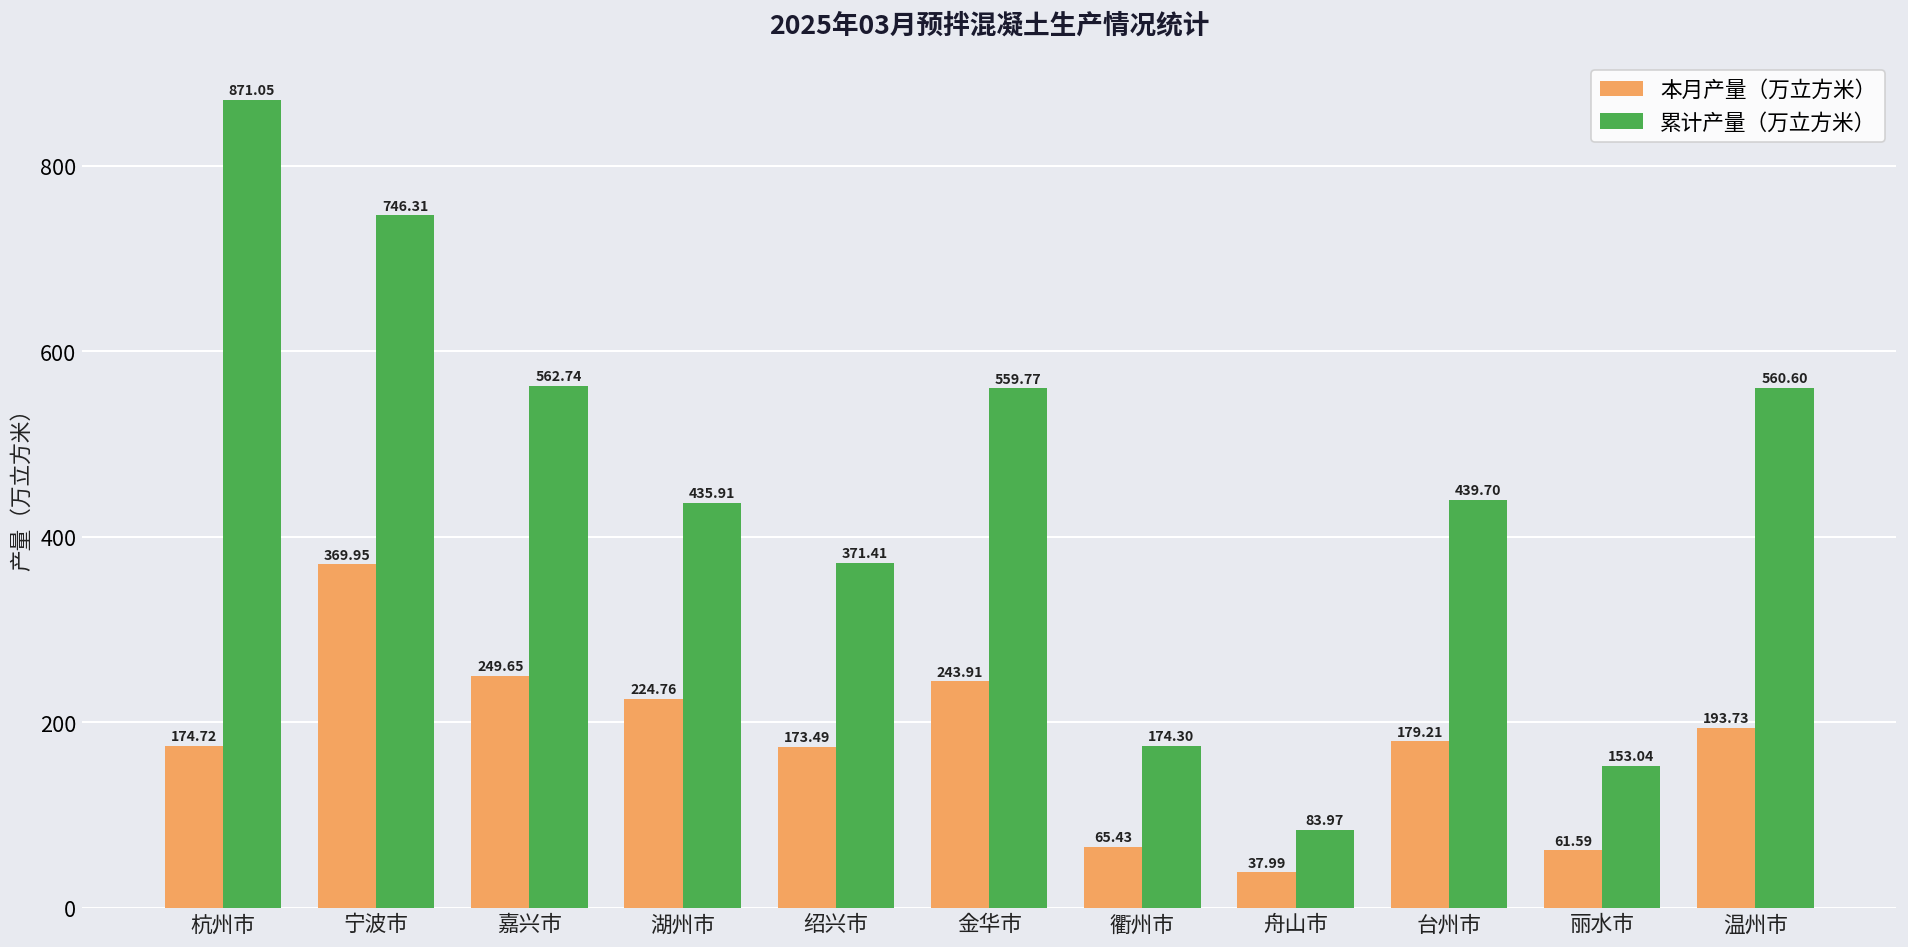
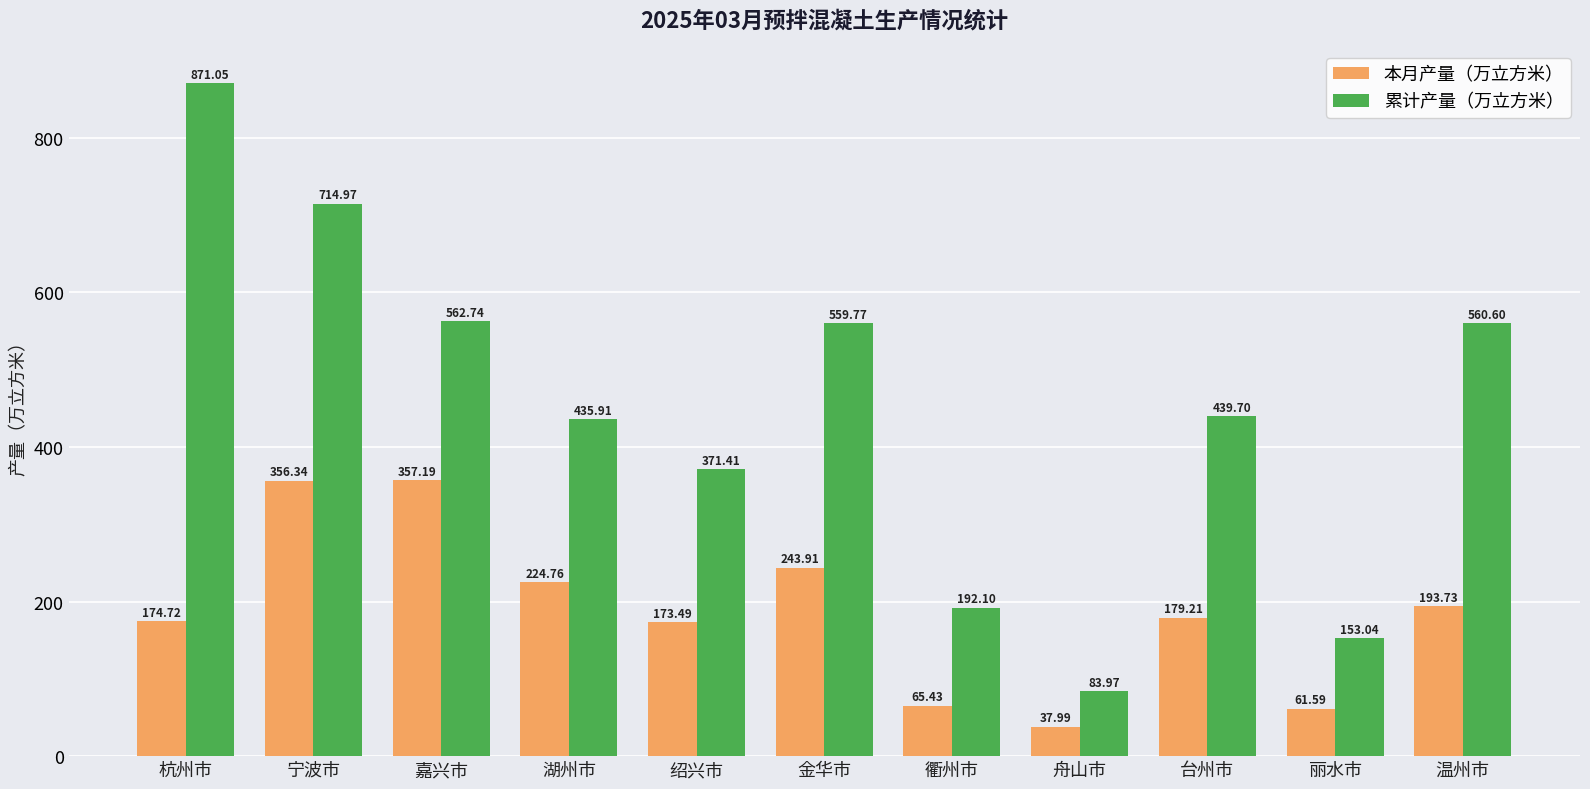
本月产量（万立方米）, 宁波市: 369.95 -> 356.34
累计产量（万立方米）, 宁波市: 746.31 -> 714.97
本月产量（万立方米）, 嘉兴市: 249.65 -> 357.19
累计产量（万立方米）, 衢州市: 174.30 -> 192.10
